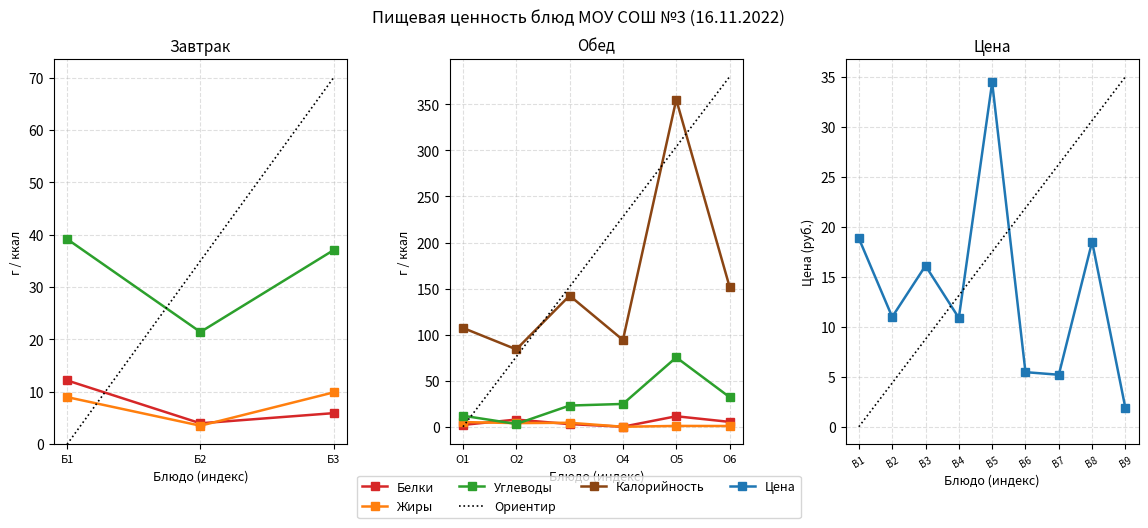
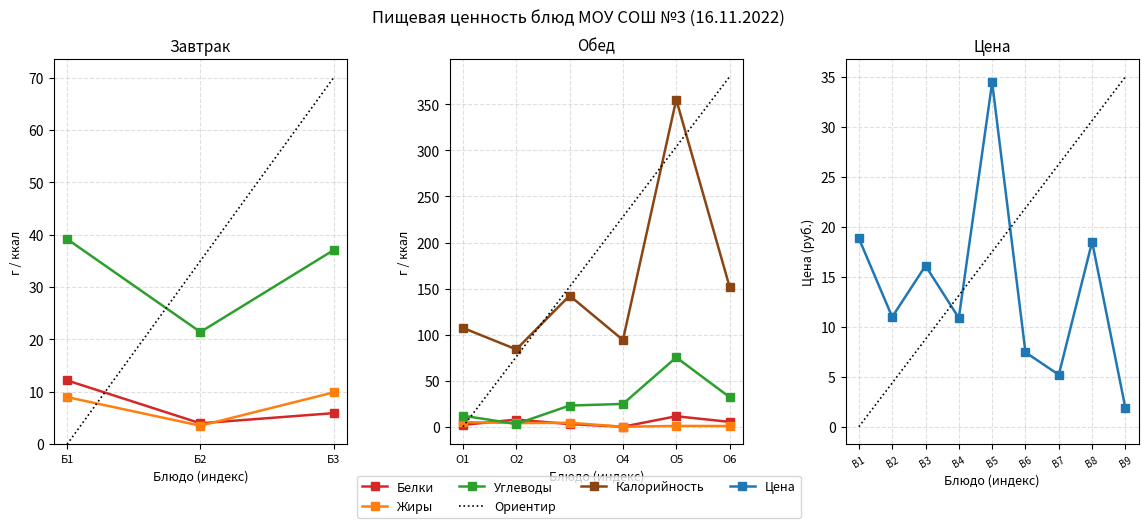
Цена, Цена, B6: 5 -> 7
